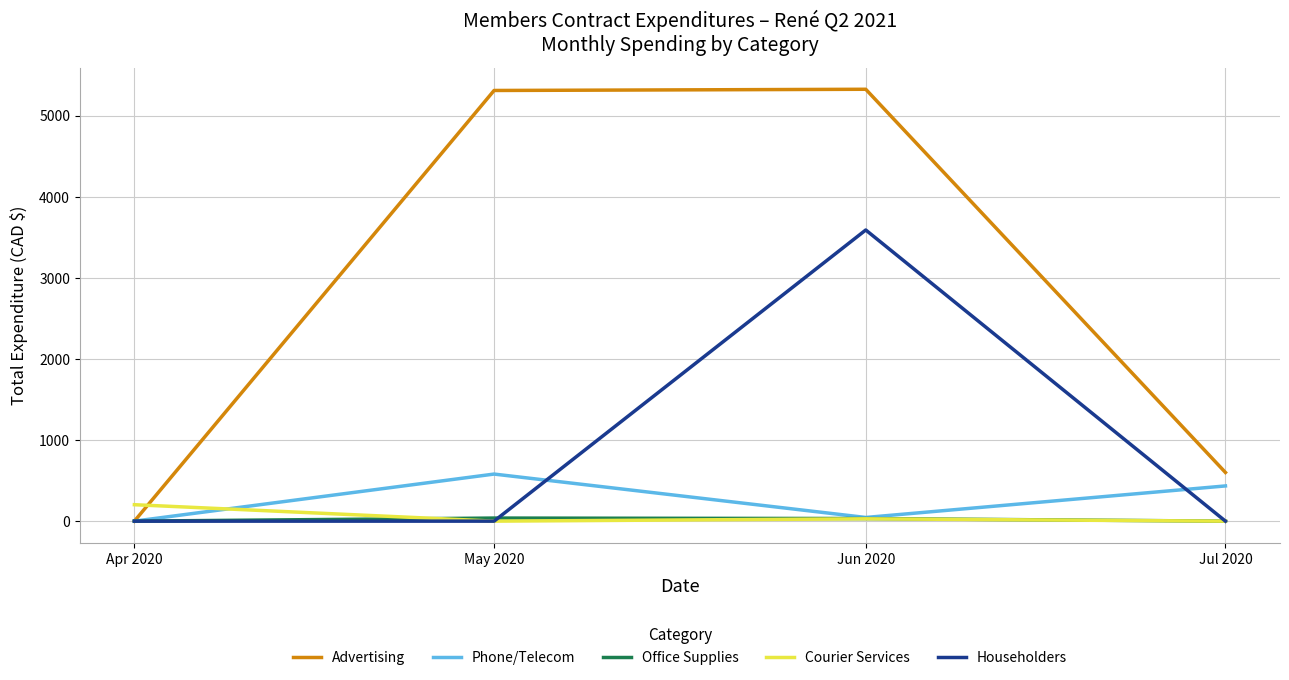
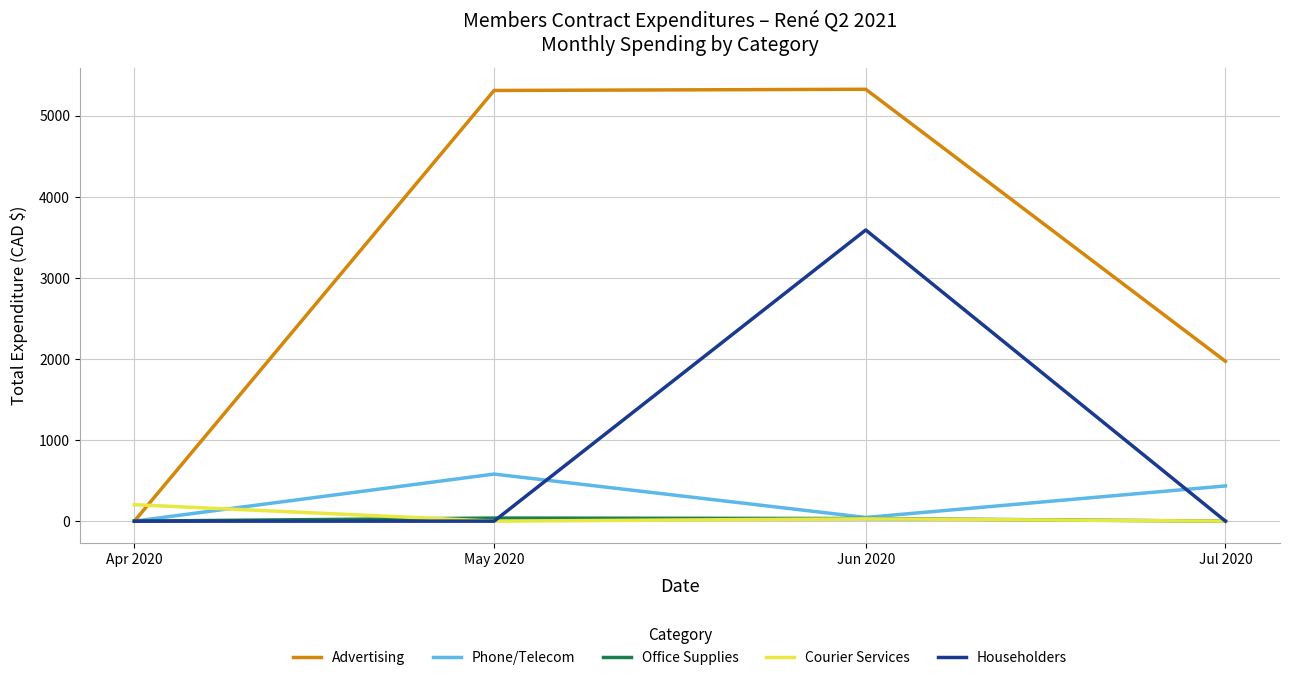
Advertising, Jul 2020: 600 -> 2000
